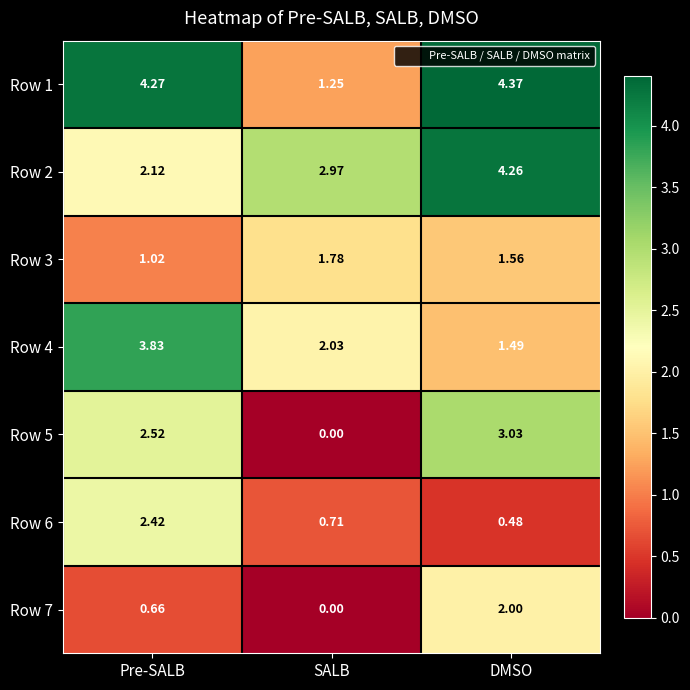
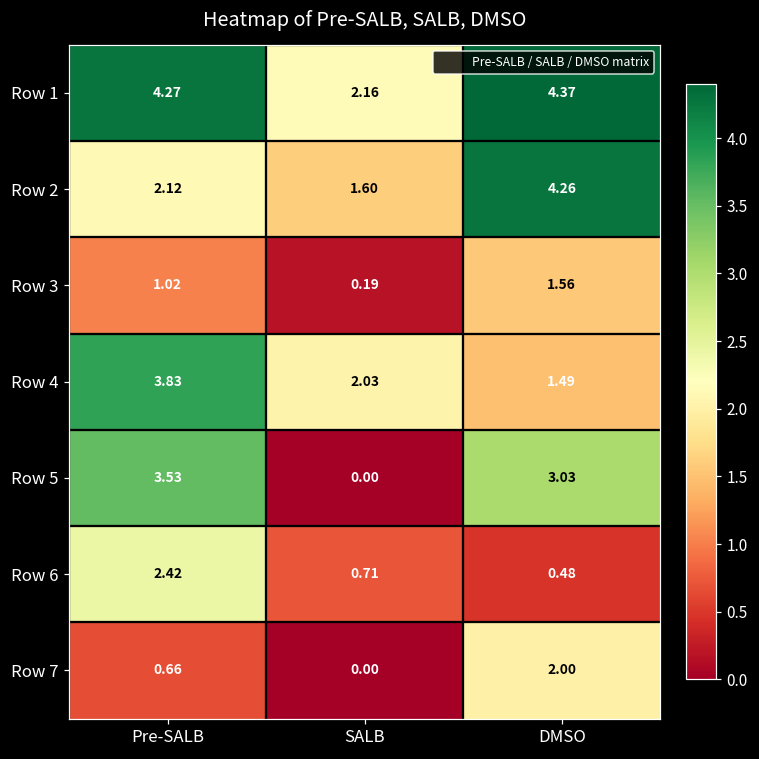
Row 1, SALB: 1.25 -> 2.16
Row 2, SALB: 2.97 -> 1.60
Row 3, SALB: 1.78 -> 0.19
Row 5, Pre-SALB: 2.52 -> 3.53
